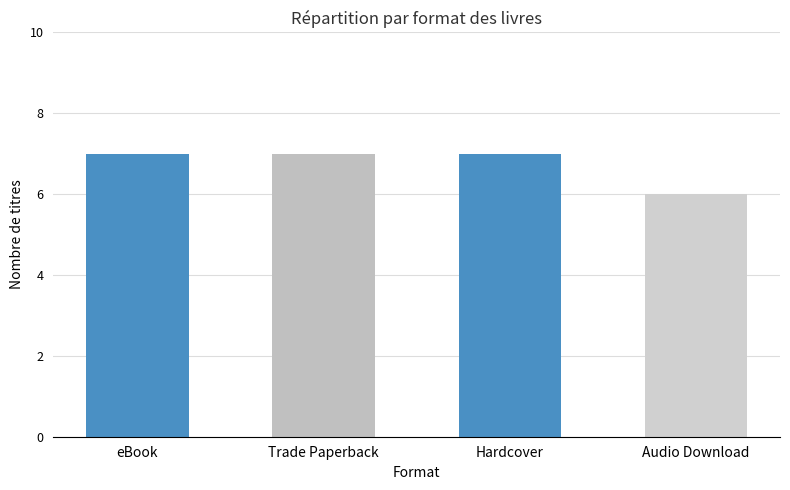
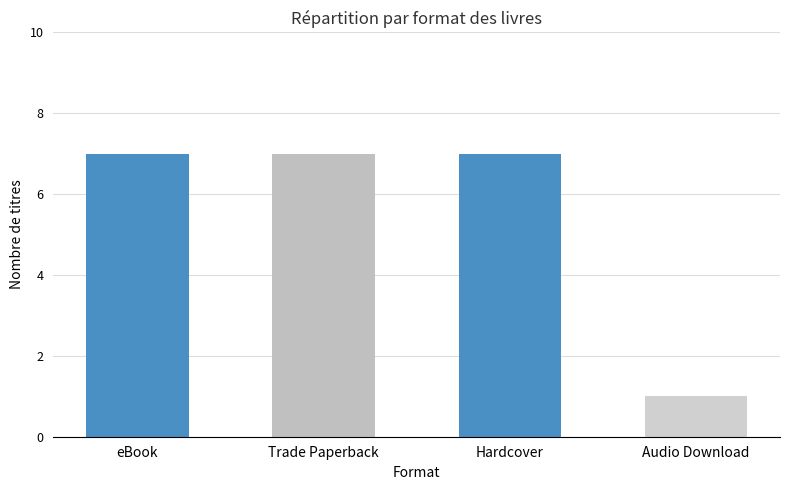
Audio Download: 6 -> 1
